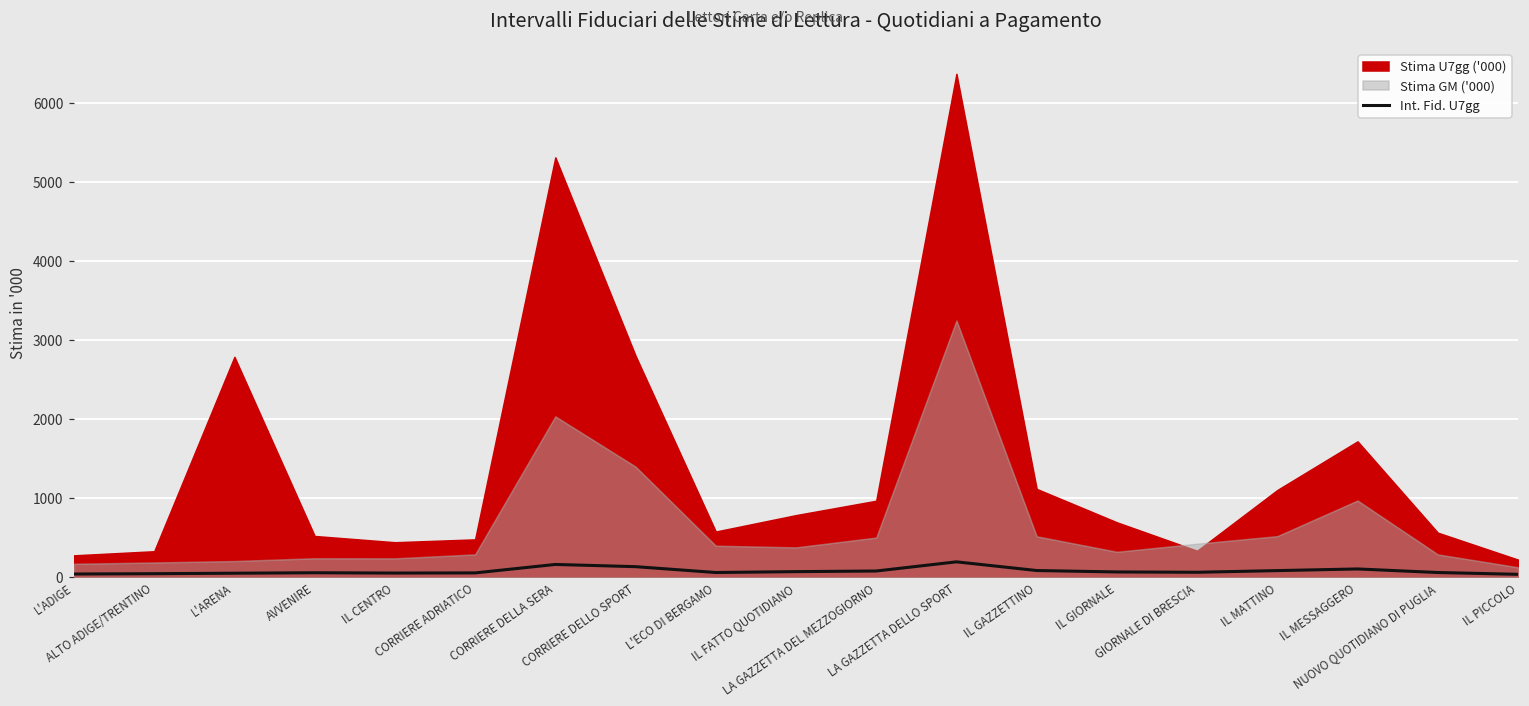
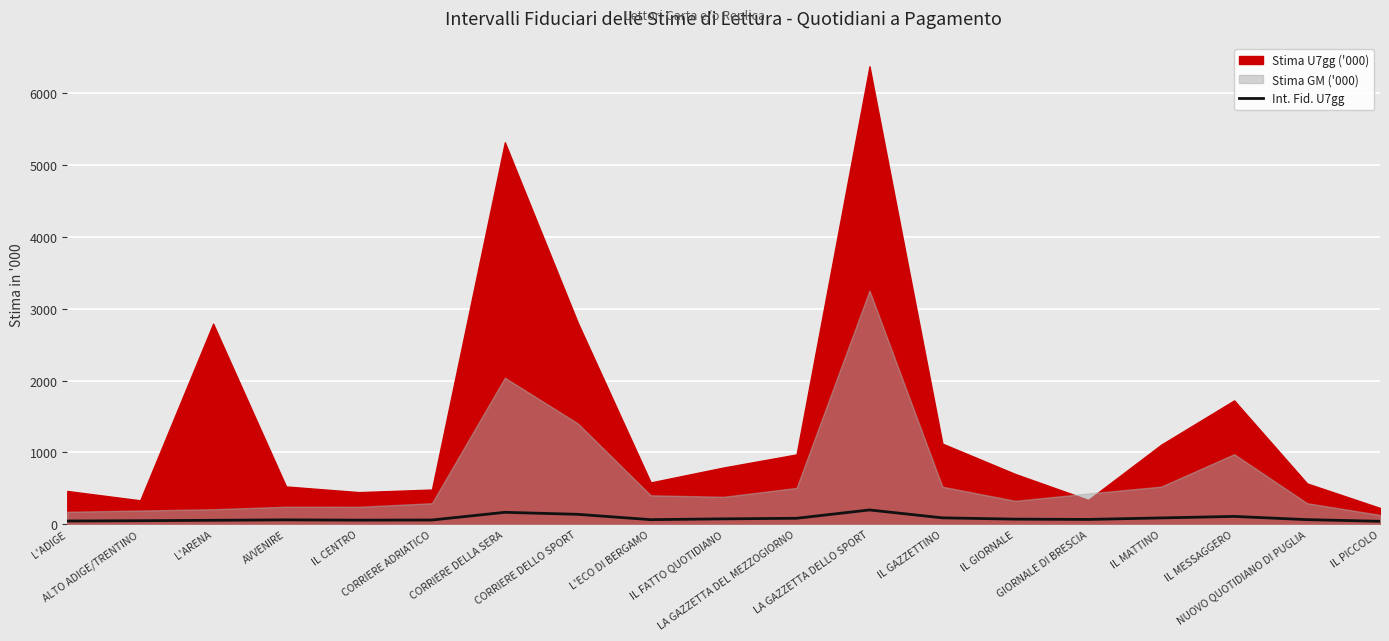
Stima U7gg ('000), L'ADIGE: 300 -> 500
